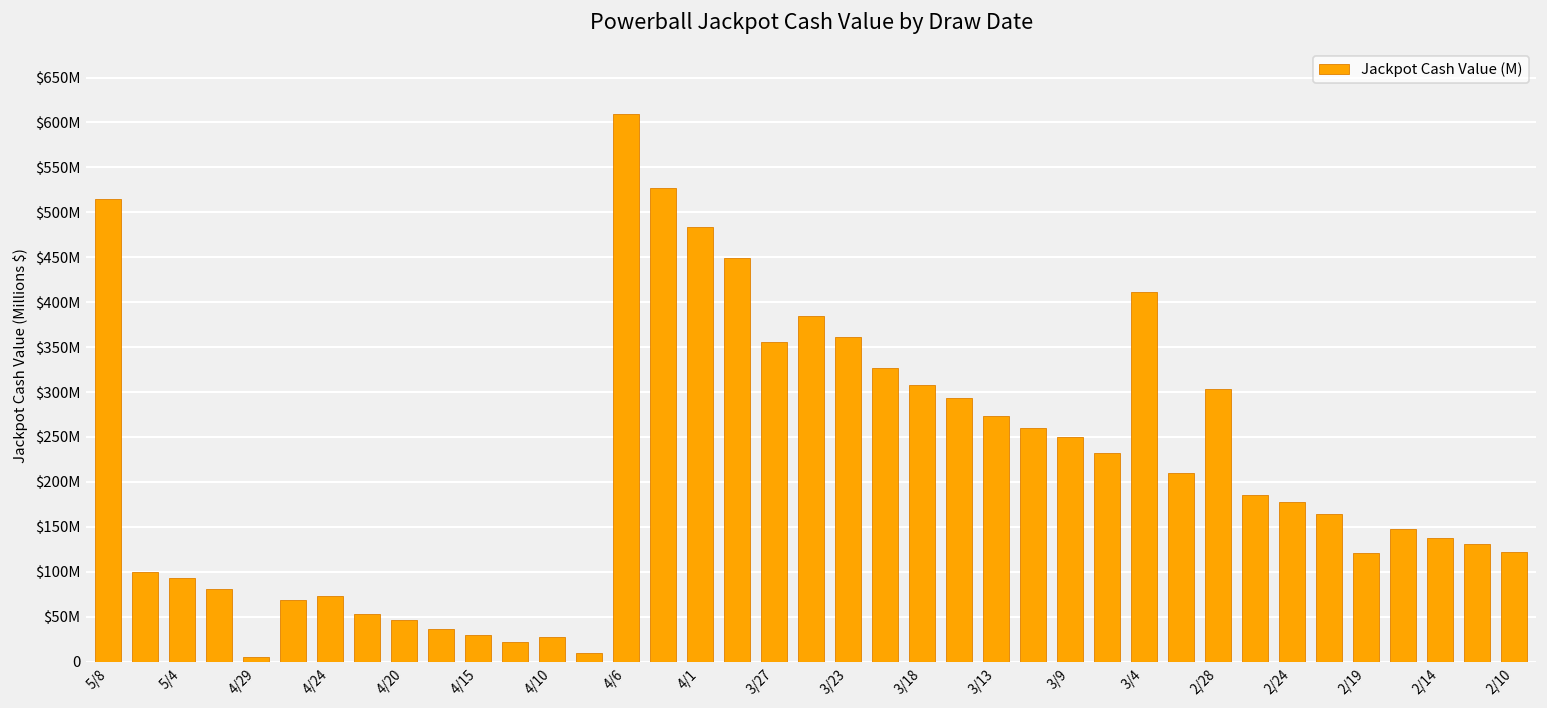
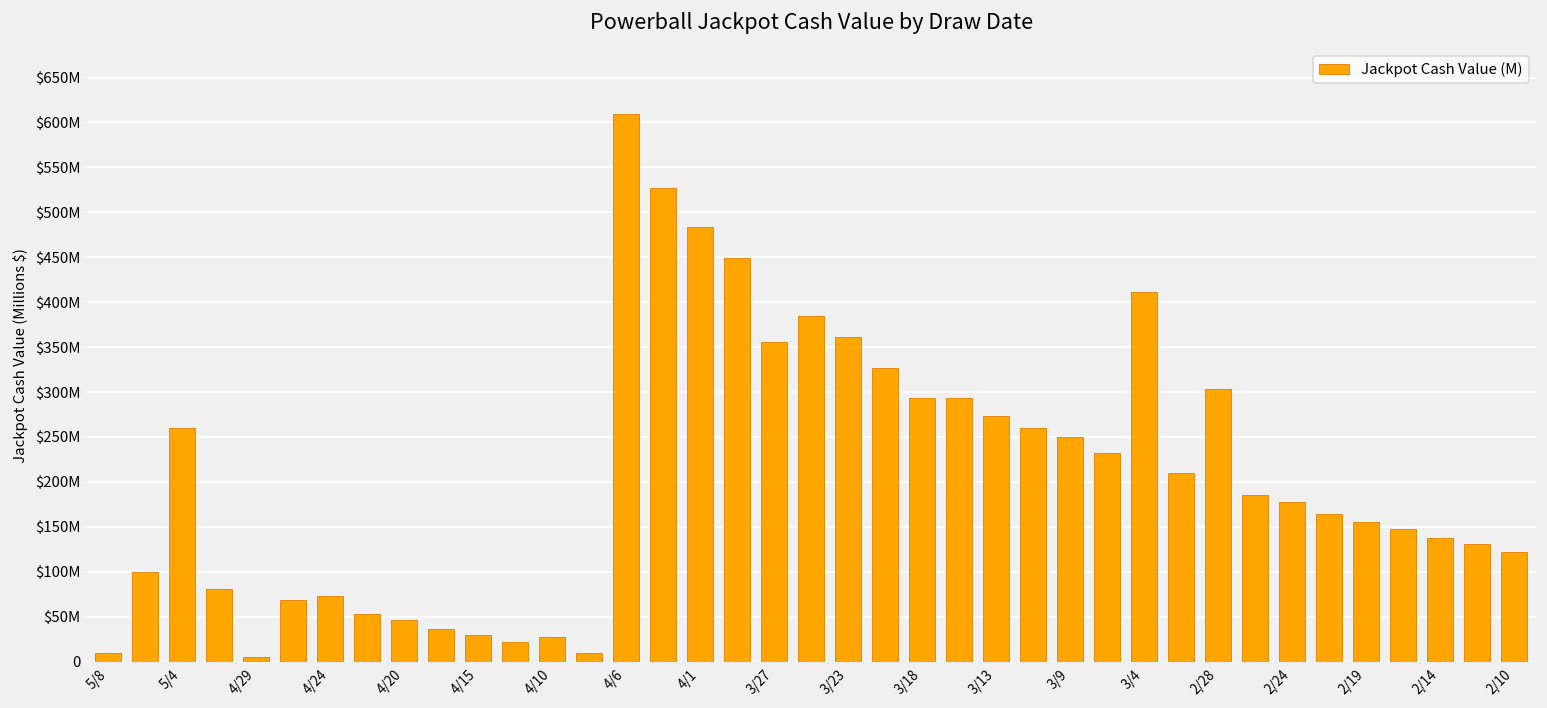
5/8: $520000000 -> $10000000
5/4: $90000000 -> $260000000
3/18: $310000000 -> $290000000
2/19: $120000000 -> $160000000
